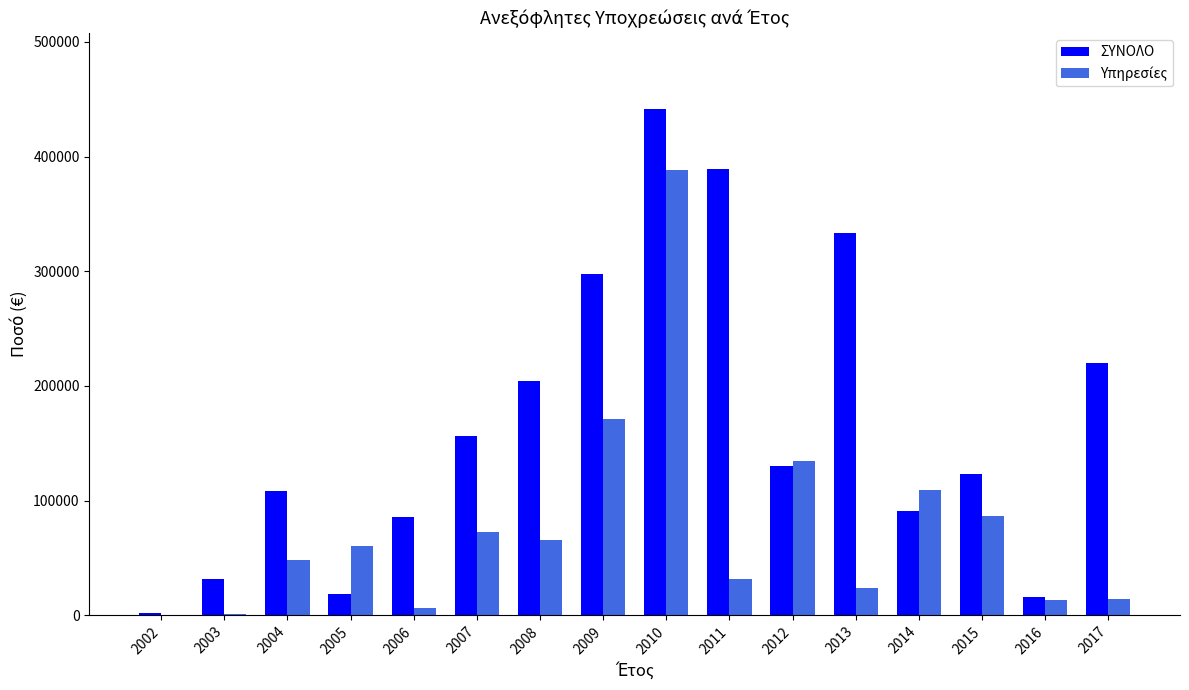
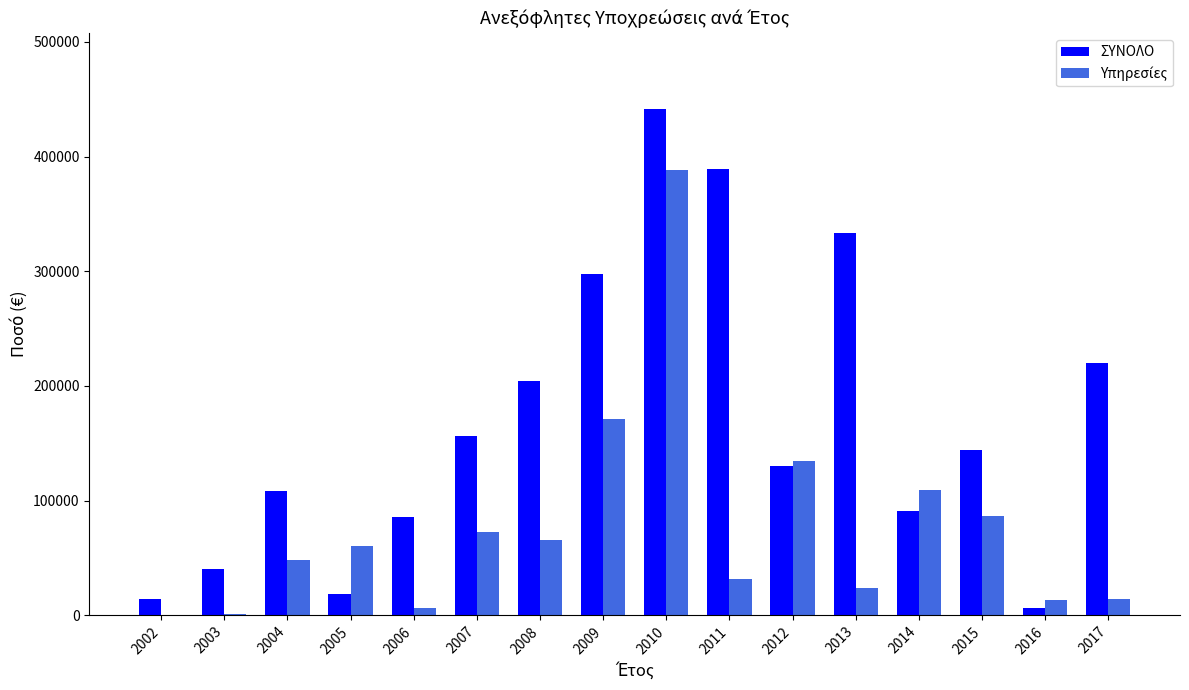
ΣΥΝΟΛΟ, 2002: 2000 -> 14000
ΣΥΝΟΛΟ, 2003: 32000 -> 41000
ΣΥΝΟΛΟ, 2015: 123000 -> 144000
ΣΥΝΟΛΟ, 2016: 16000 -> 6000
